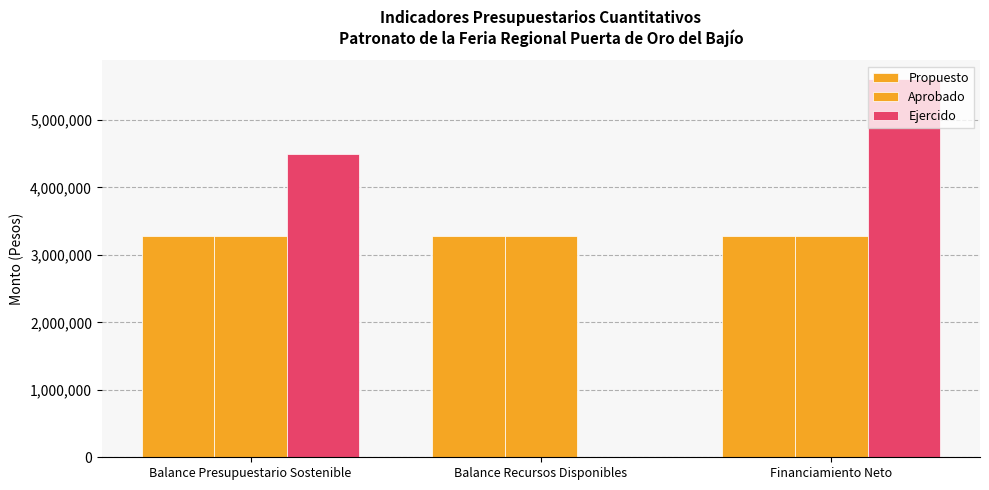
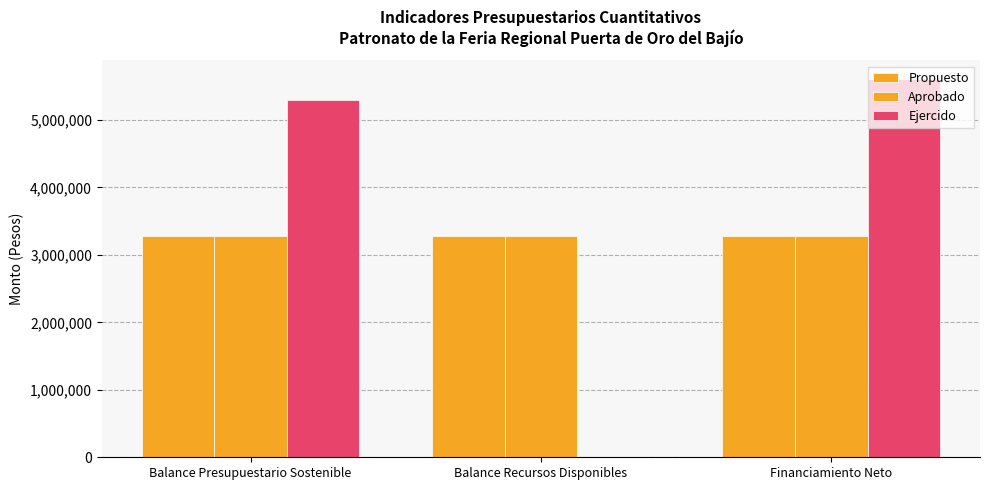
Ejercido, Balance Presupuestario Sostenible: 4,500,000 -> 5,300,000
